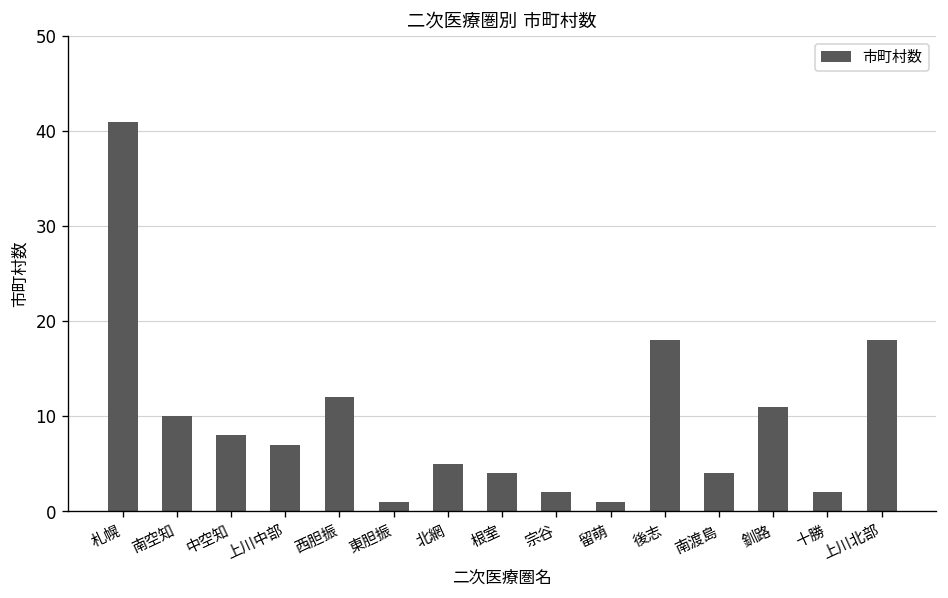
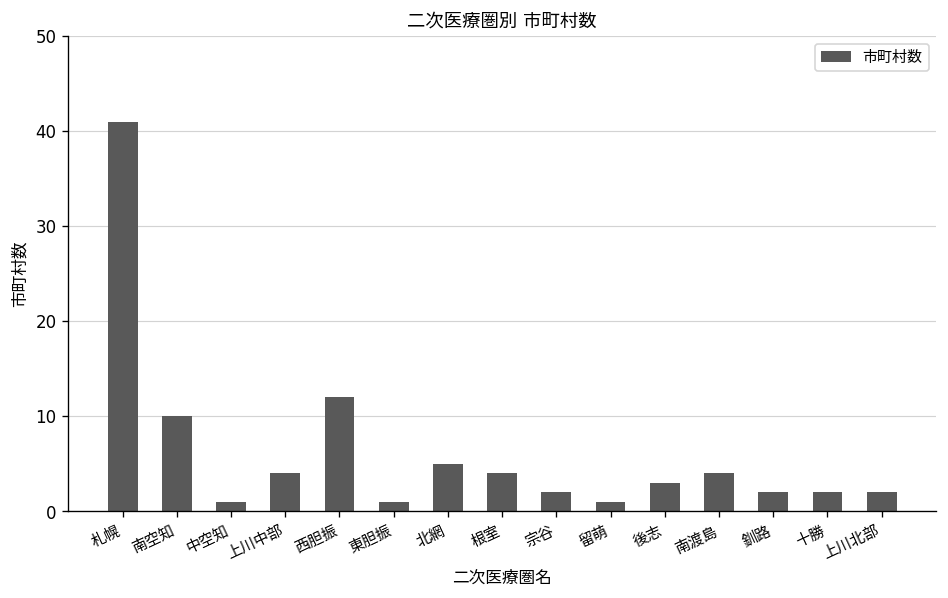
中空知: 8 -> 1
上川中部: 7 -> 4
後志: 18 -> 3
釧路: 11 -> 2
上川北部: 18 -> 2
